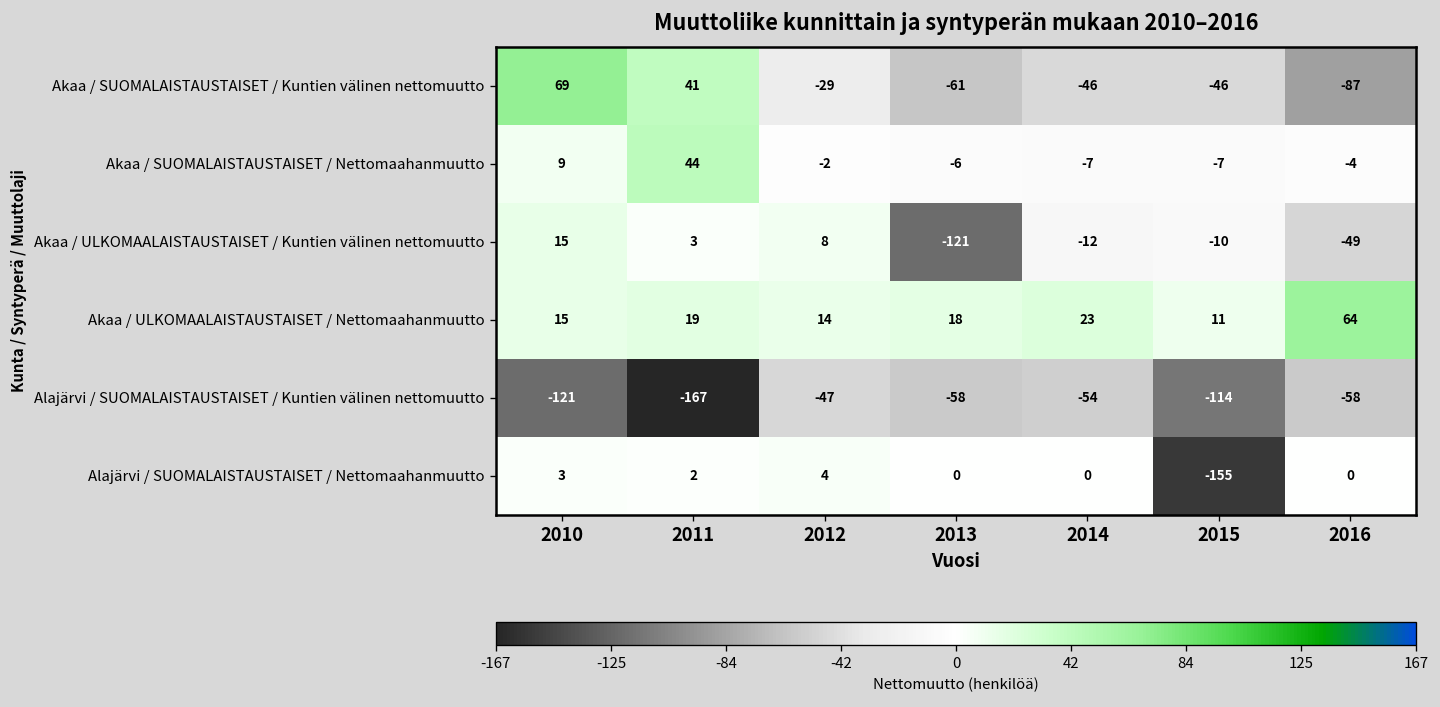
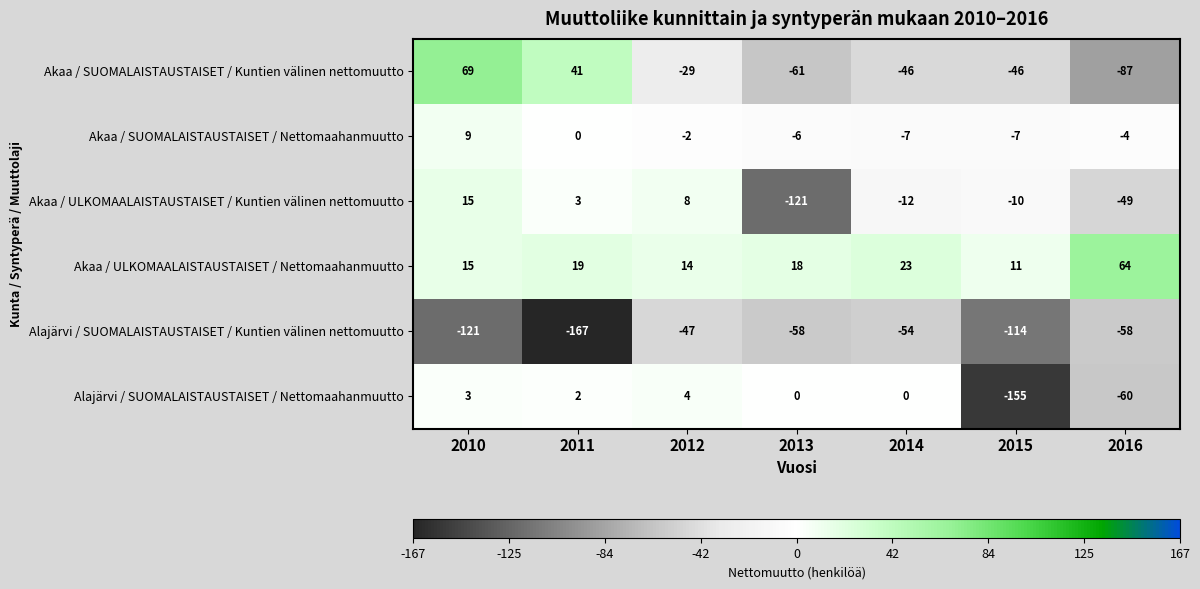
Akaa / SUOMALAISTAUSTAISET / Nettomaahanmuutto, 2011: 44 -> 0
Alajärvi / SUOMALAISTAUSTAISET / Nettomaahanmuutto, 2016: 0 -> -60
